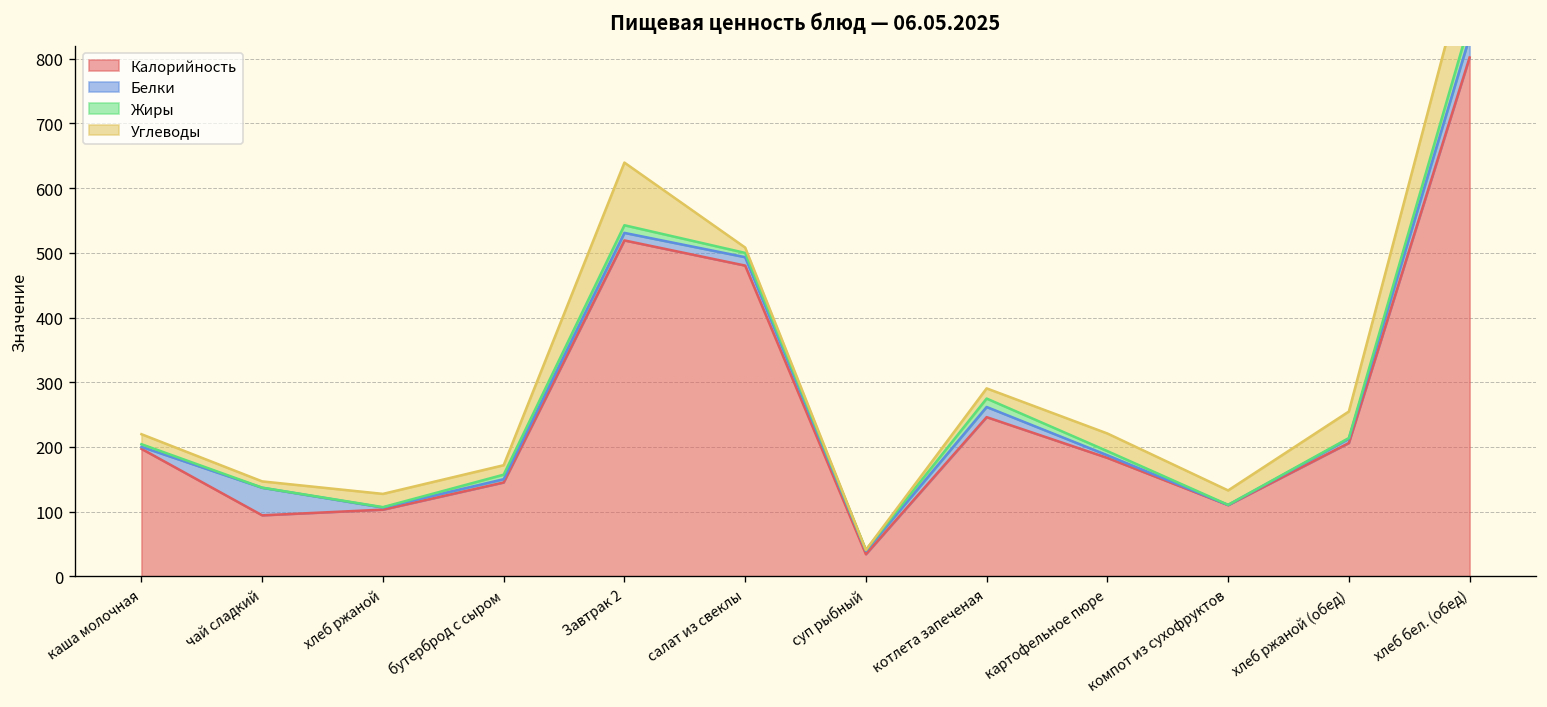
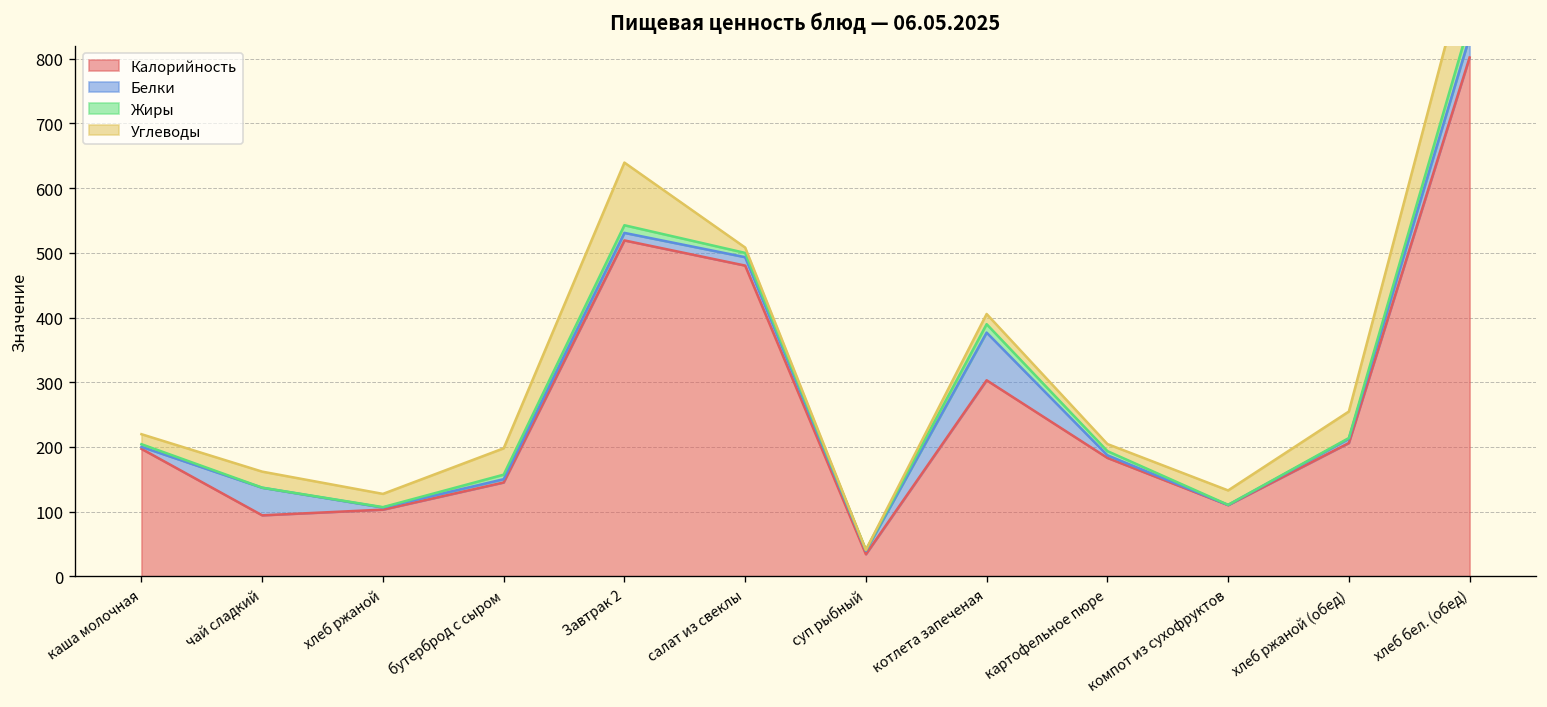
Углеводы, чай сладкий: 10 -> 20
Углеводы, бутерброд с сыром: 10 -> 40
Калорийность, котлета запеченая: 250 -> 300
Белки, котлета запеченая: 20 -> 70
Углеводы, картофельное пюре: 30 -> 10
